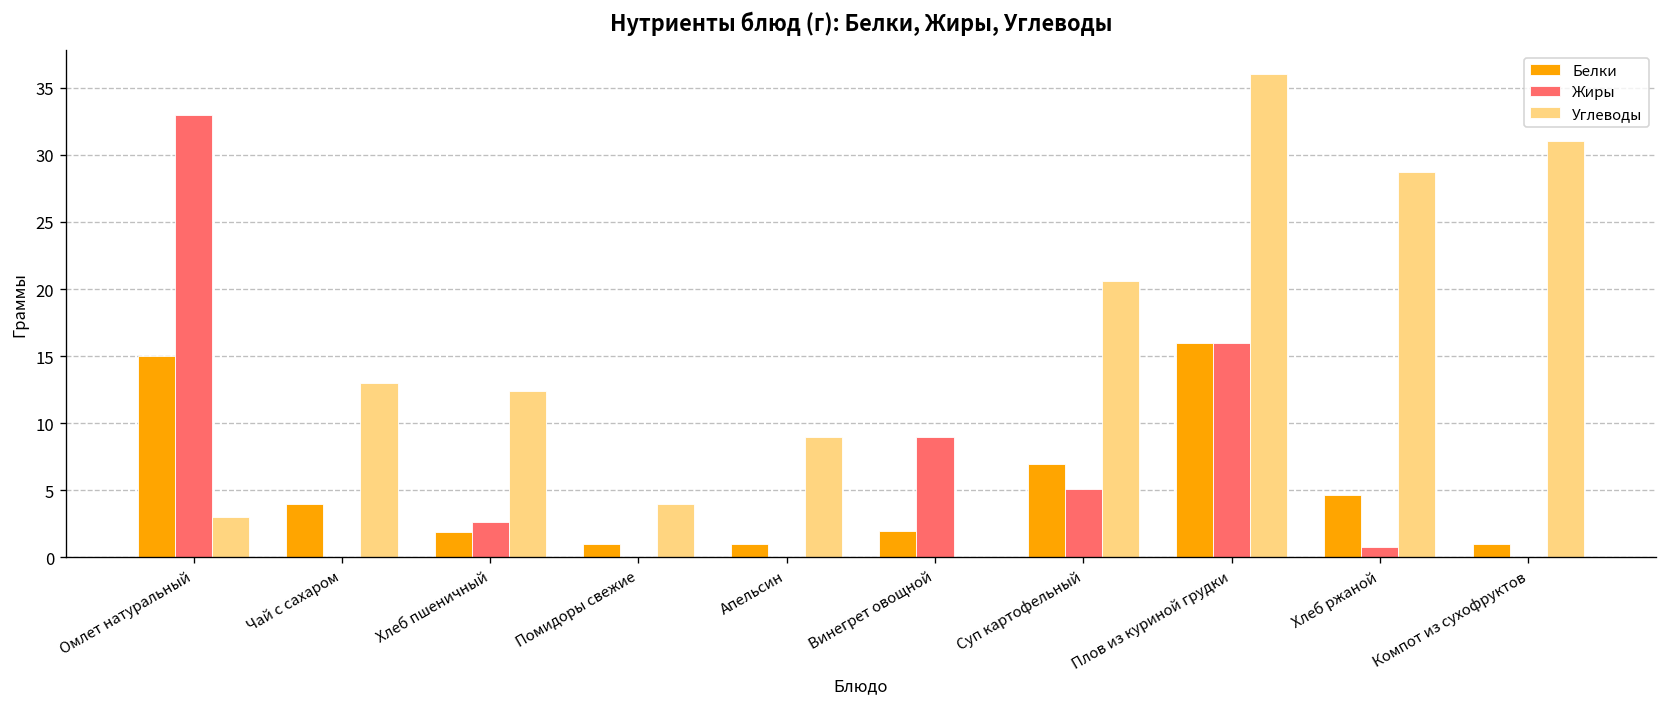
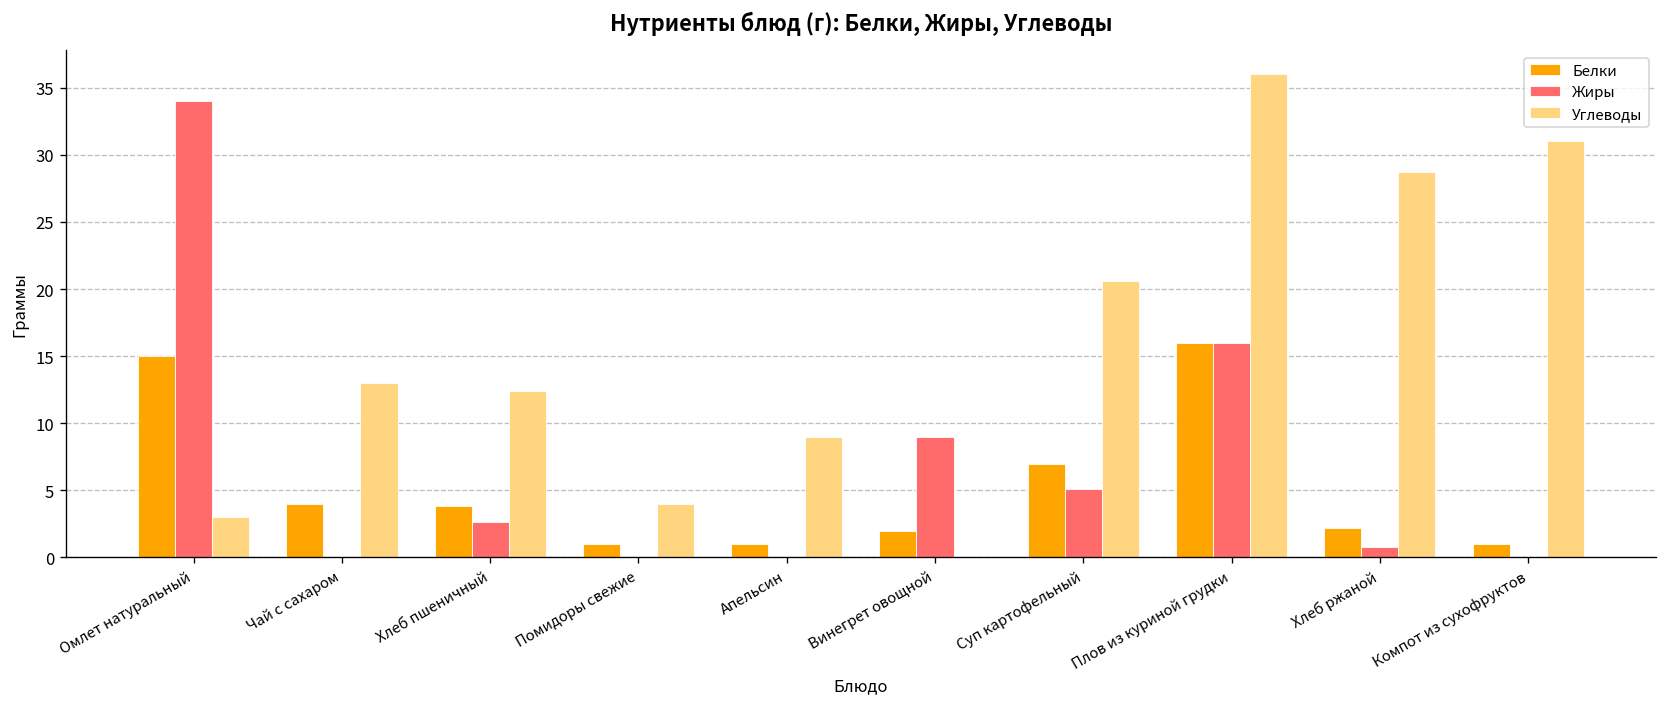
Жиры, Омлет натуральный: 33 -> 34
Белки, Хлеб пшеничный: 1.9 -> 3.8
Белки, Хлеб ржаной: 4.6 -> 2.2
